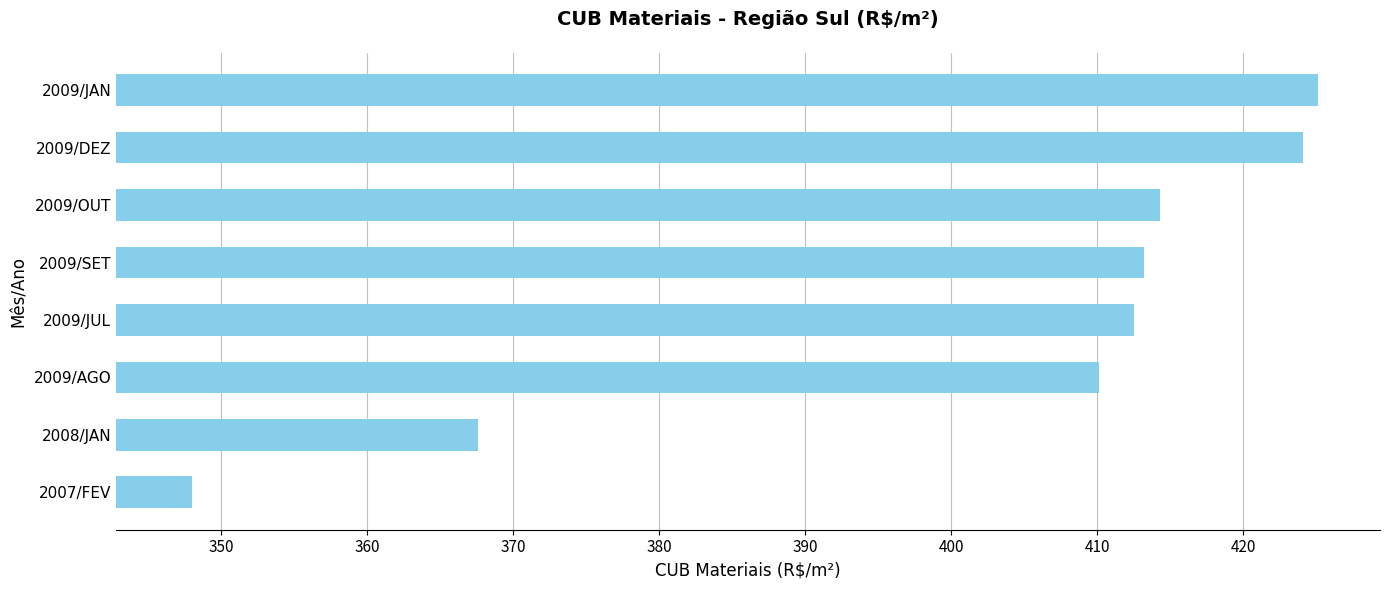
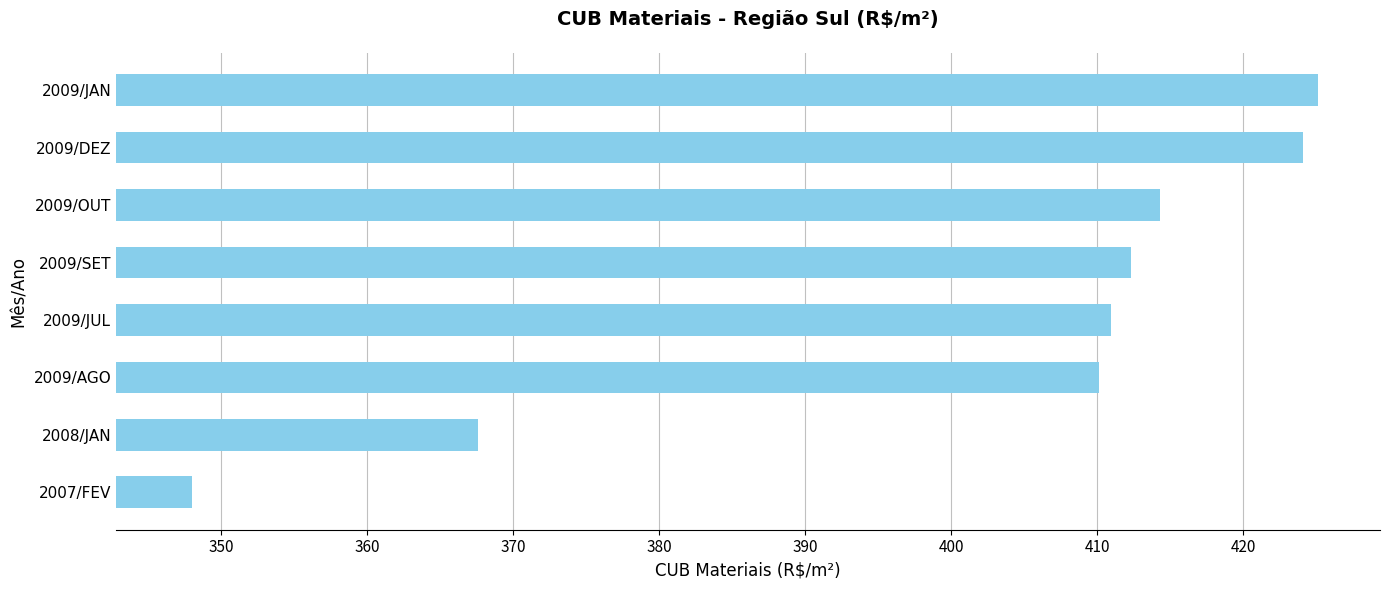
2009/SET: 413.2 -> 412.3
2009/JUL: 412.6 -> 411.0
